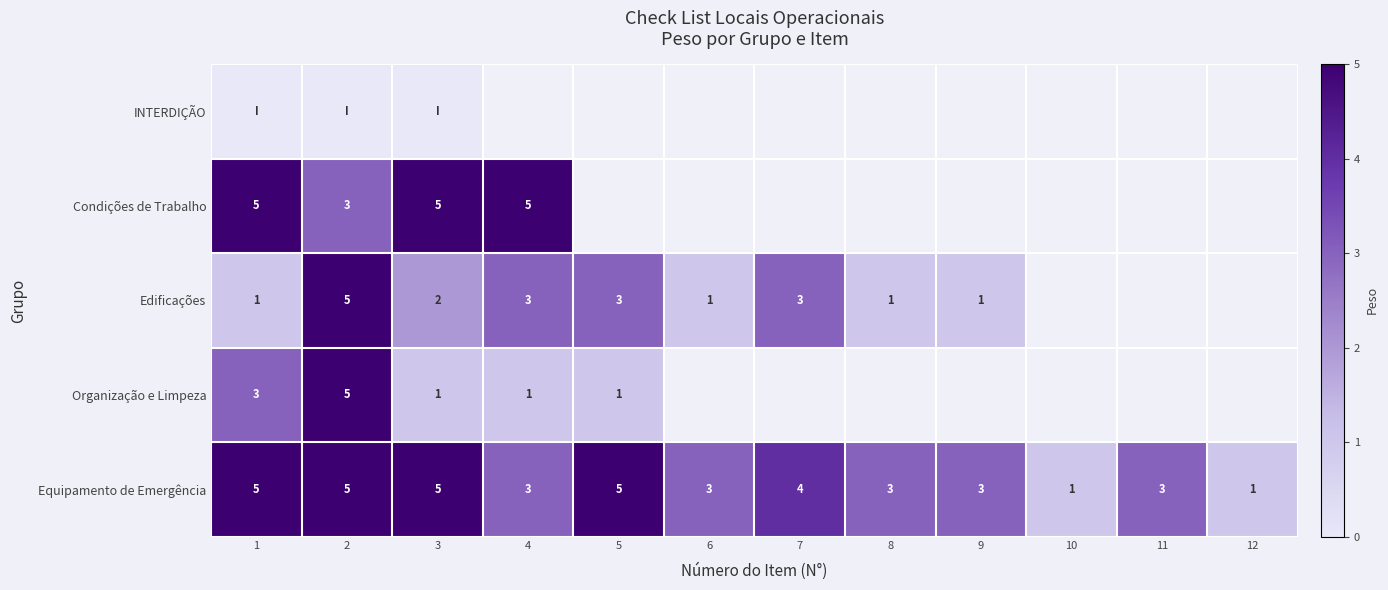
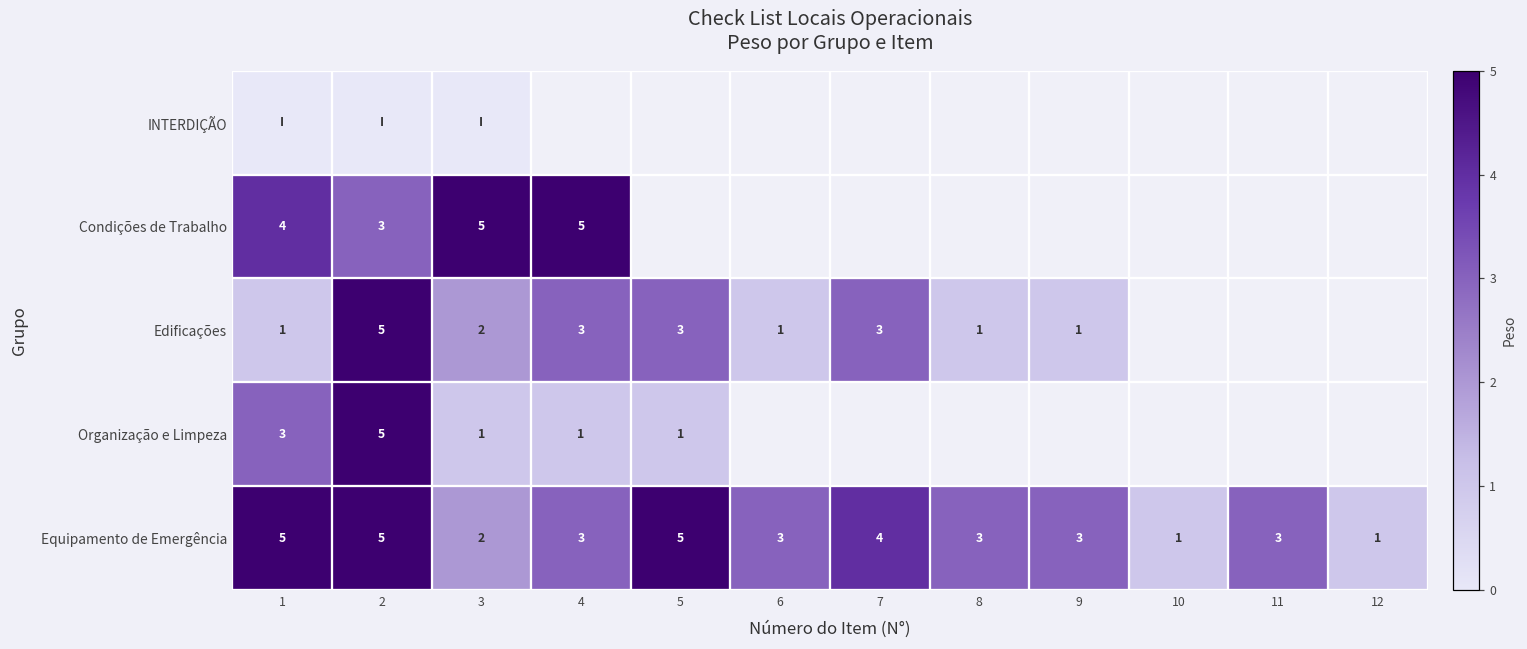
Condições de Trabalho, 1: 5 -> 4
Equipamento de Emergência, 3: 5 -> 2
